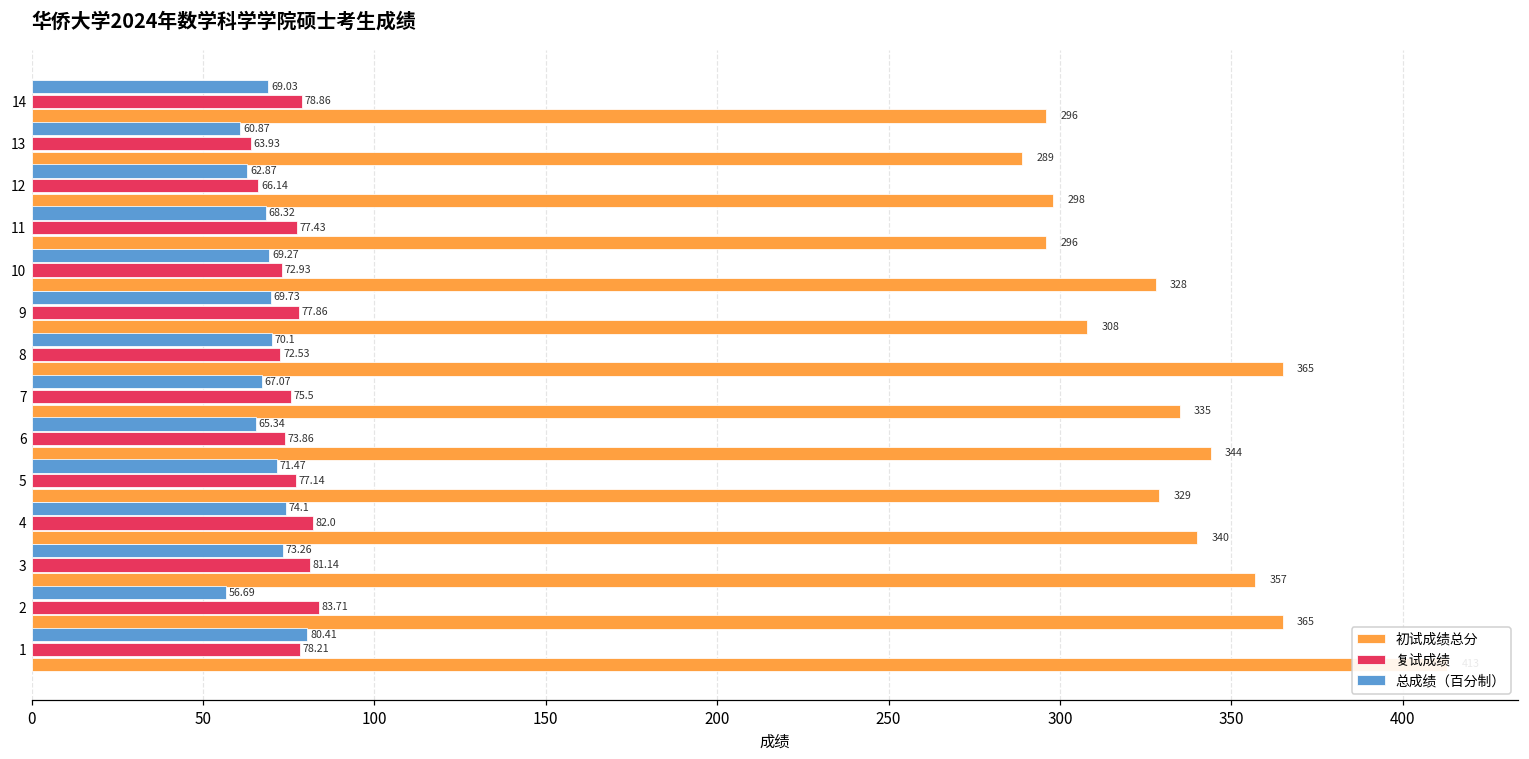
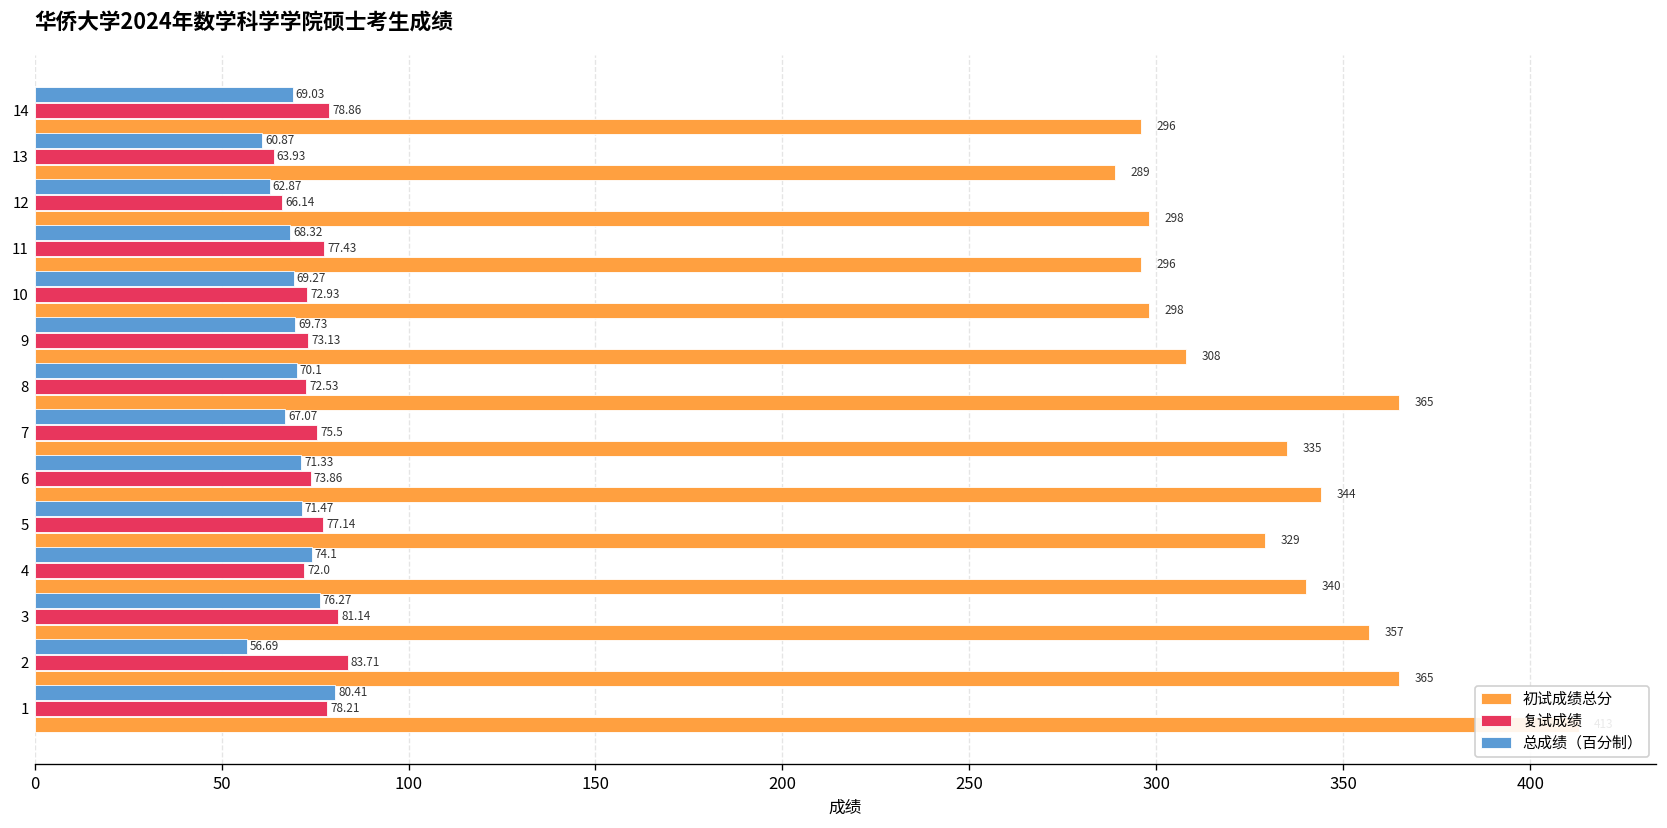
初试成绩总分, 10: 328 -> 298
复试成绩, 9: 77.86 -> 73.13
总成绩（百分制）, 6: 65.34 -> 71.33
复试成绩, 4: 82.0 -> 72.0
总成绩（百分制）, 3: 73.26 -> 76.27
